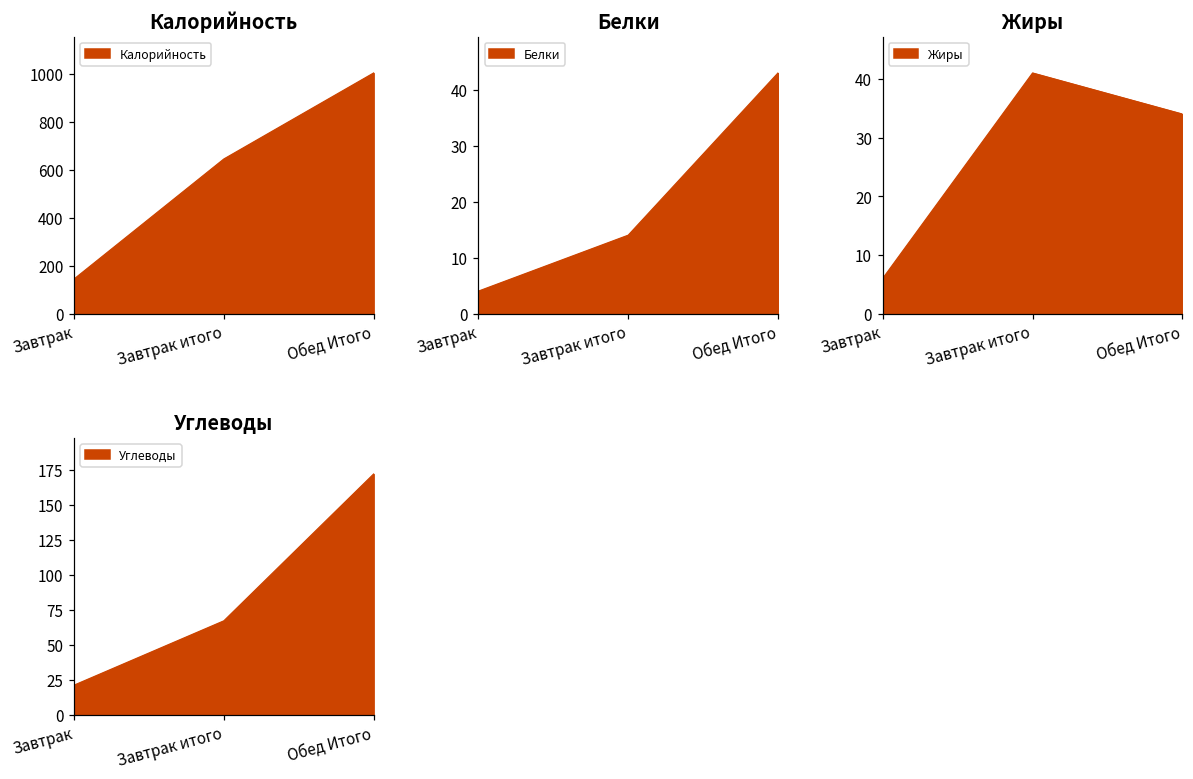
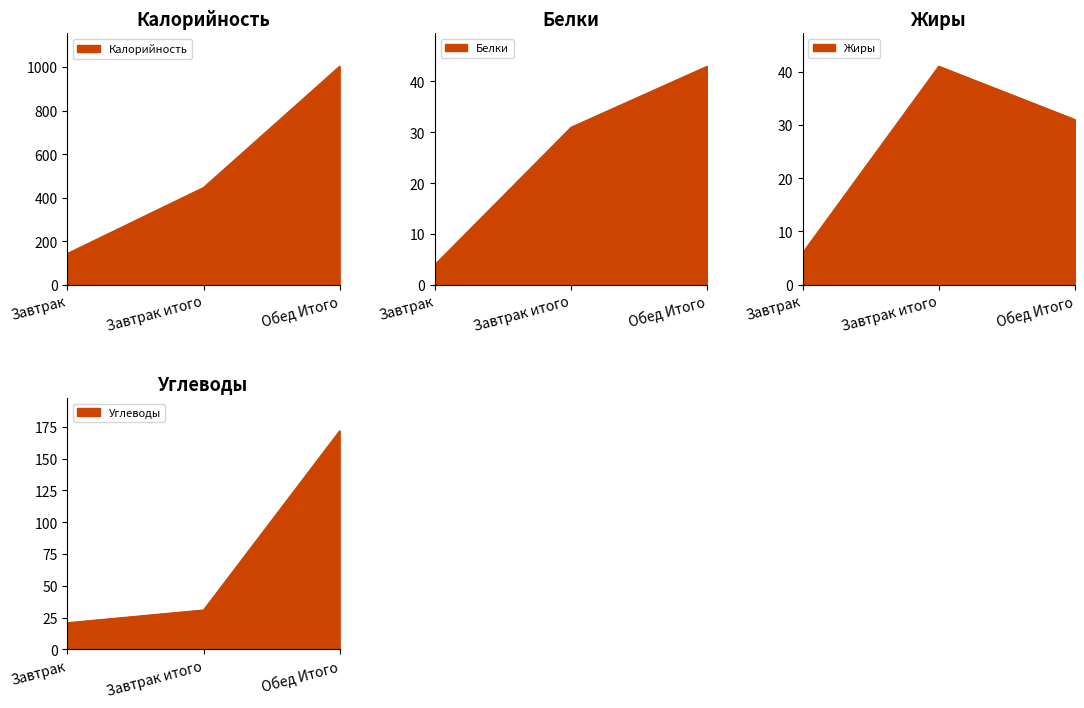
Калорийность, Завтрак итого: 650 -> 450
Белки, Завтрак итого: 14 -> 31
Жиры, Обед Итого: 34 -> 31
Углеводы, Завтрак итого: 67 -> 31
